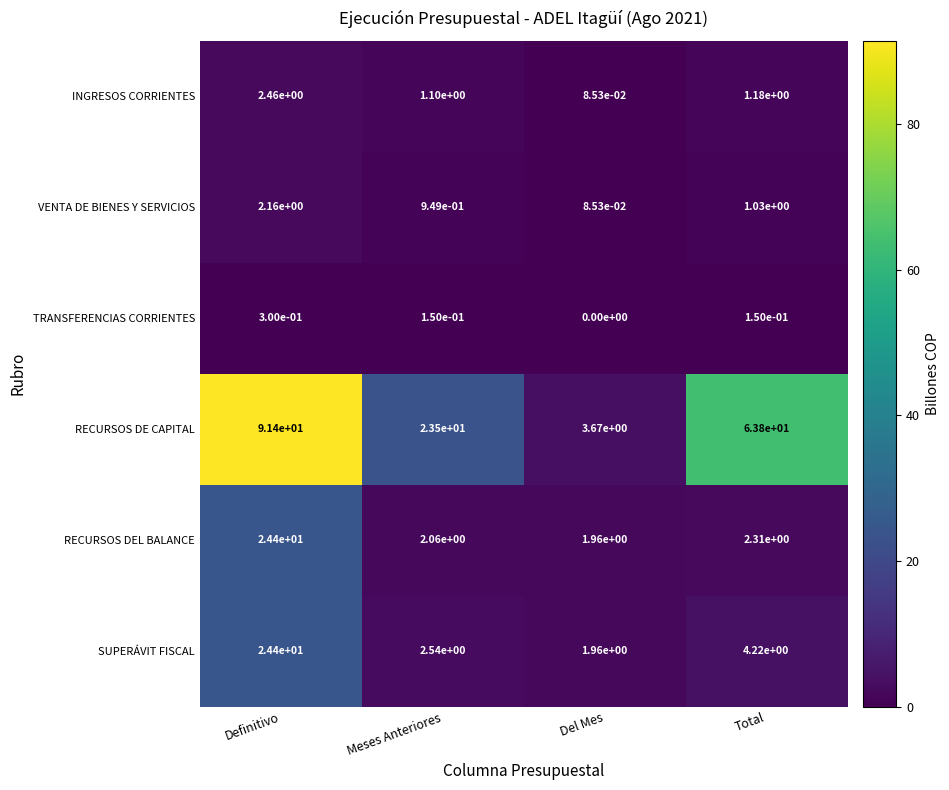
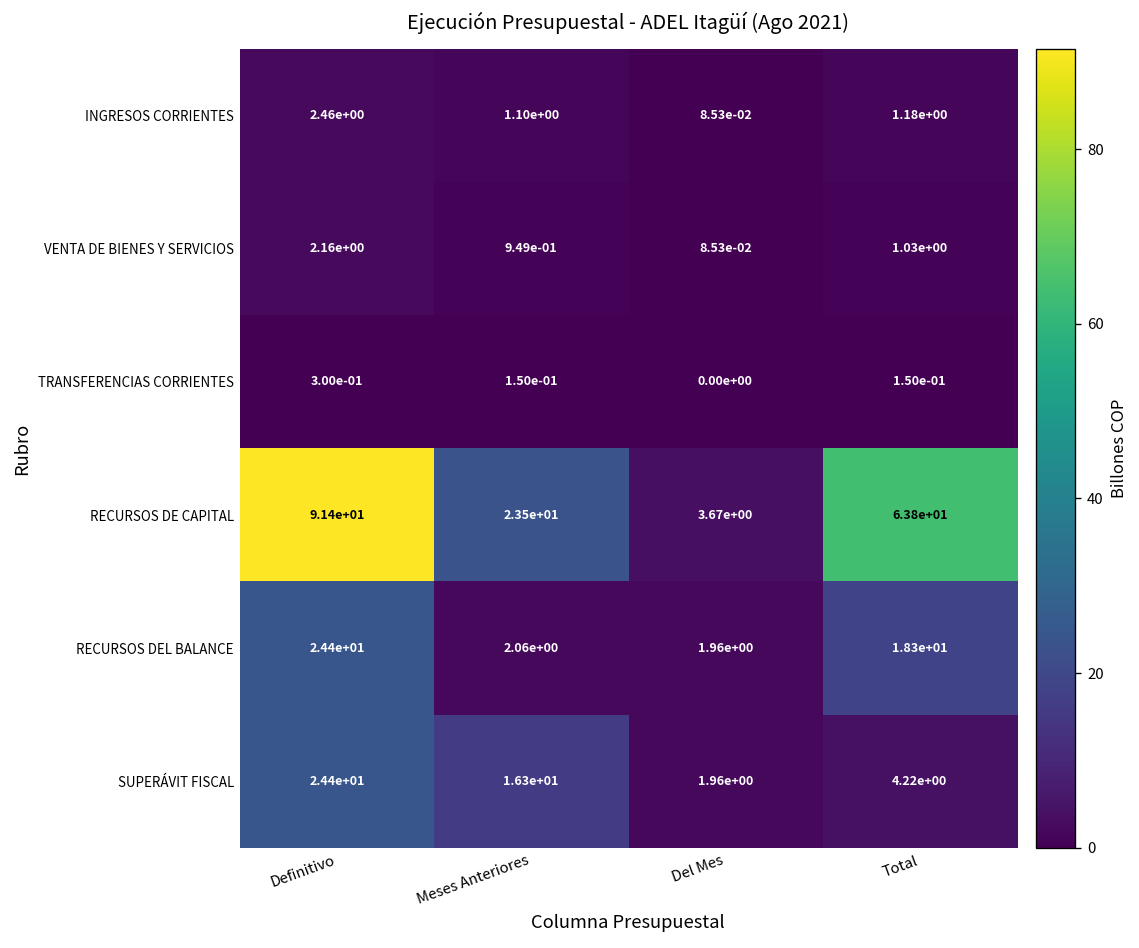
RECURSOS DEL BALANCE, Total: 2.31e+00 -> 1.83e+01
SUPERÁVIT FISCAL, Meses Anteriores: 2.54e+00 -> 1.63e+01
